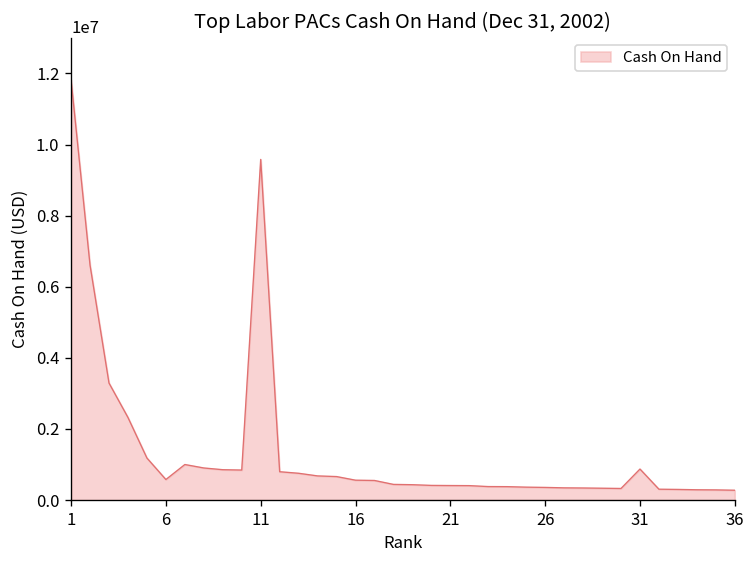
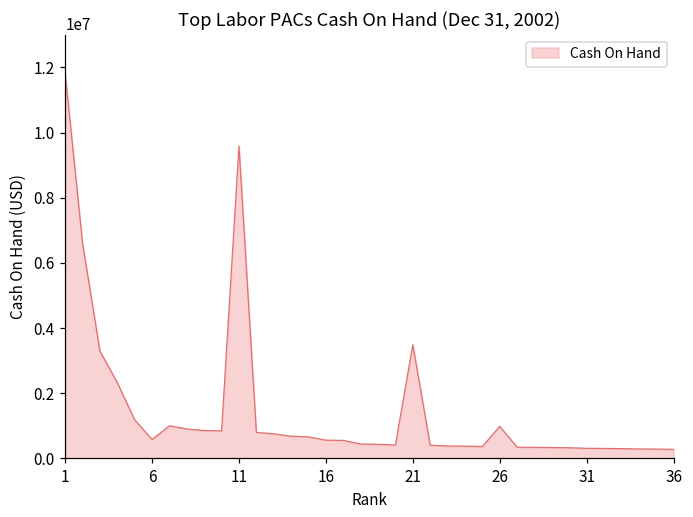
21: 400000 -> 3500000
26: 400000 -> 1000000
31: 900000 -> 300000
